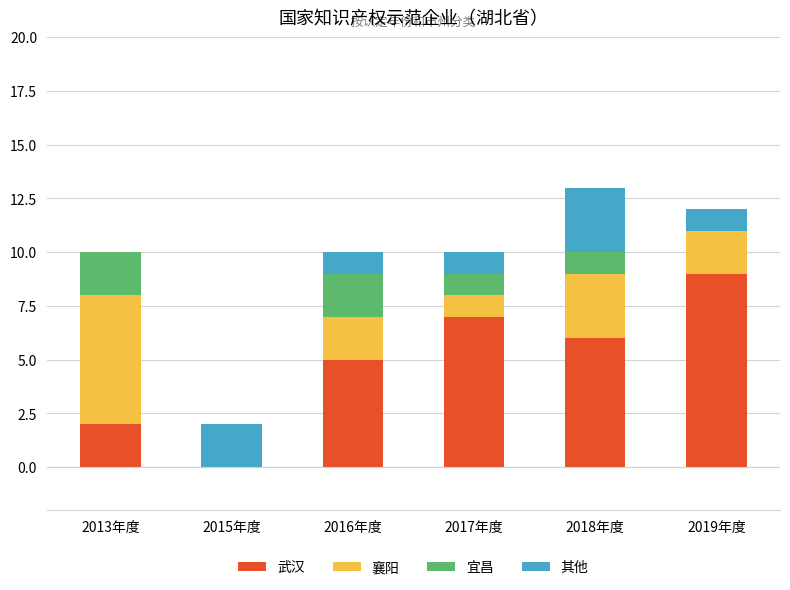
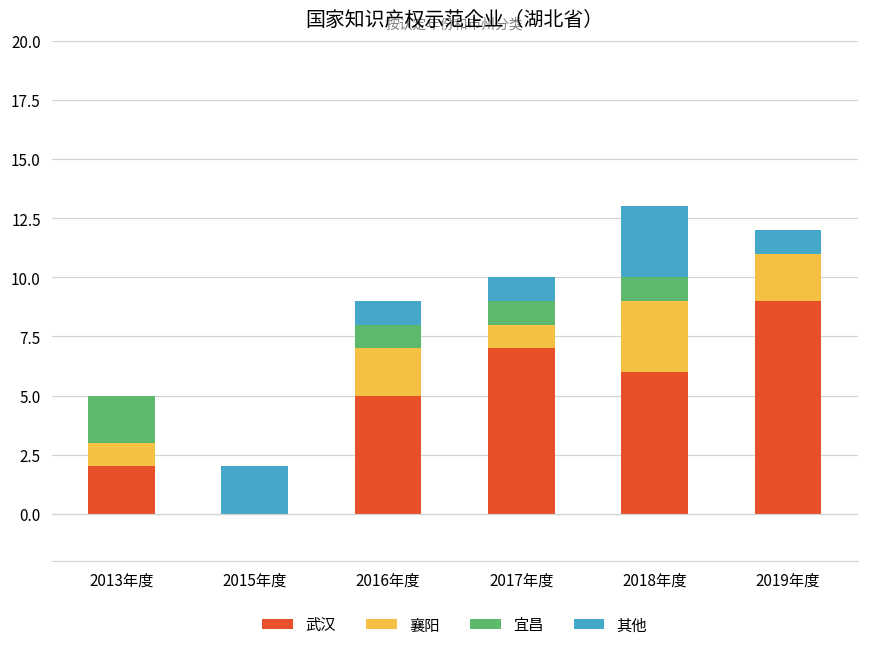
襄阳, 2013年度: 6 -> 1
宜昌, 2016年度: 2 -> 1
